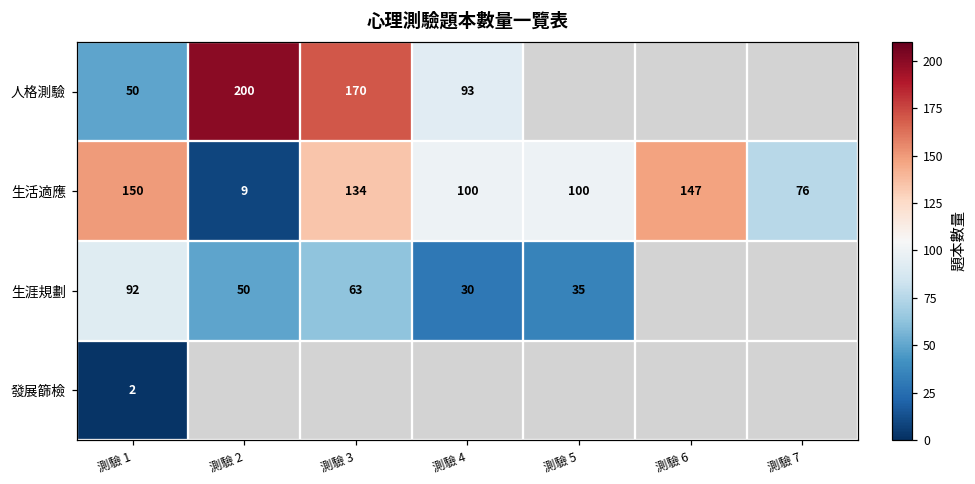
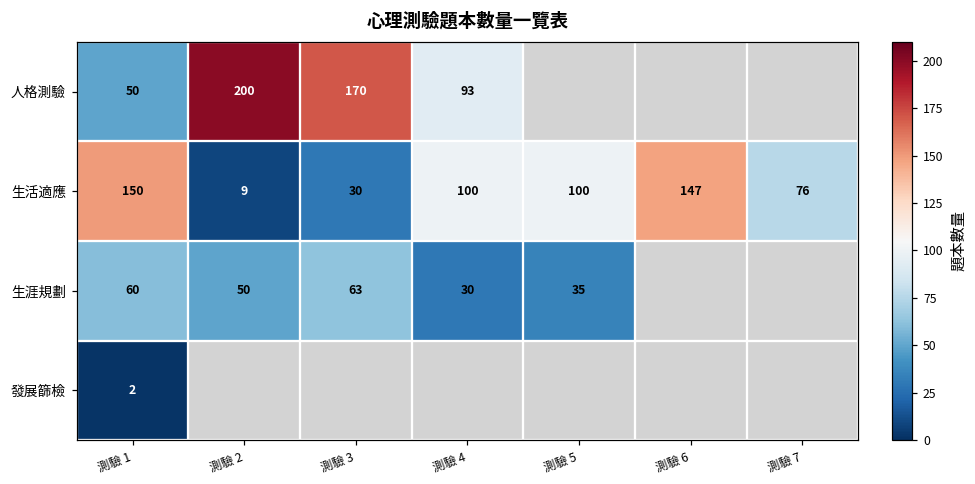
生活適應, 測驗 3: 134 -> 30
生涯規劃, 測驗 1: 92 -> 60
